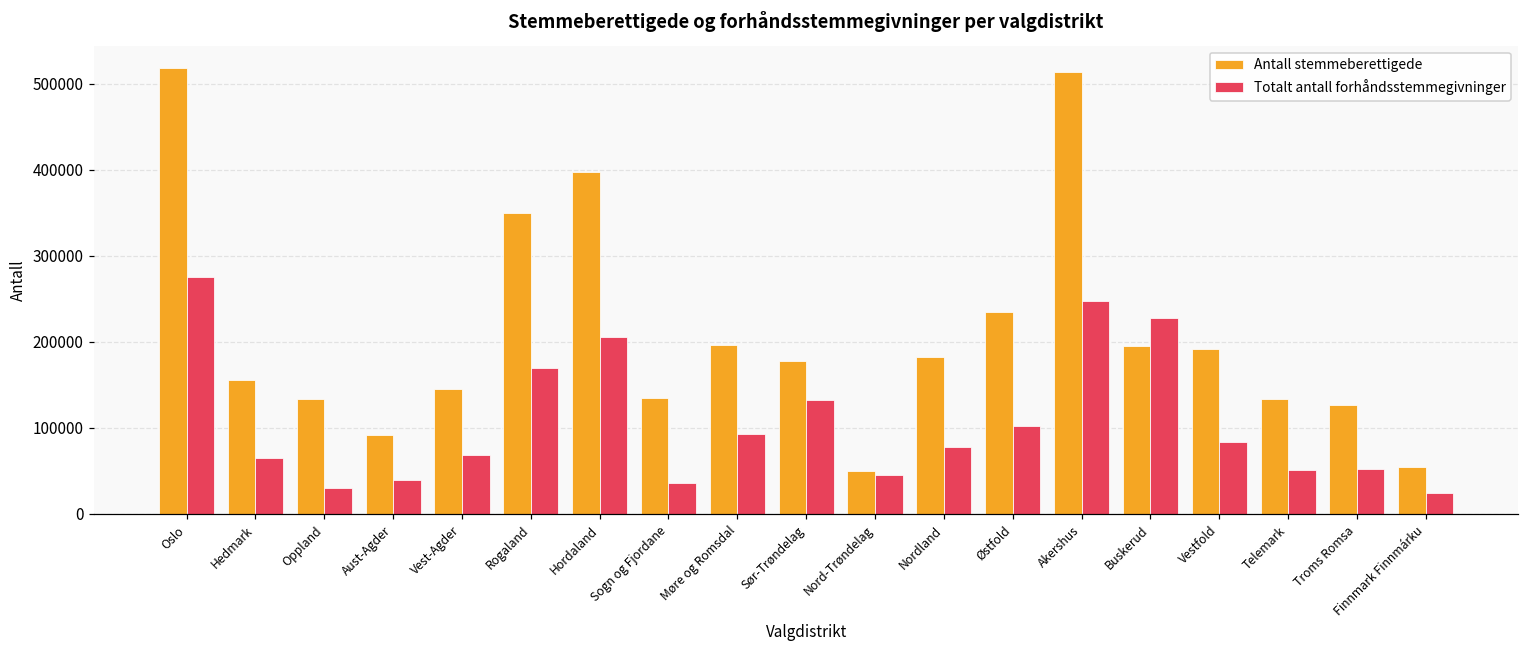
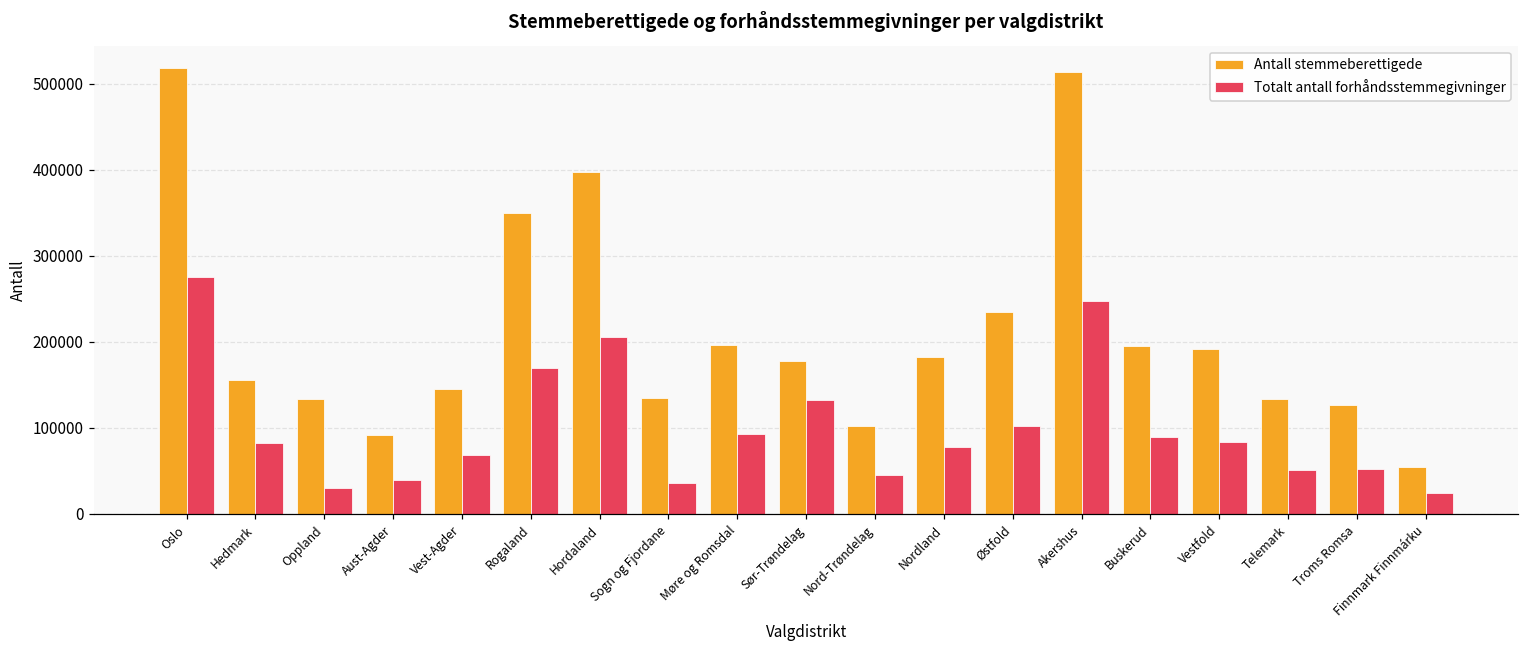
Totalt antall forhåndsstemmegivninger, Hedmark: 60000 -> 80000
Antall stemmeberettigede, Nord-Trøndelag: 50000 -> 100000
Totalt antall forhåndsstemmegivninger, Buskerud: 230000 -> 90000
